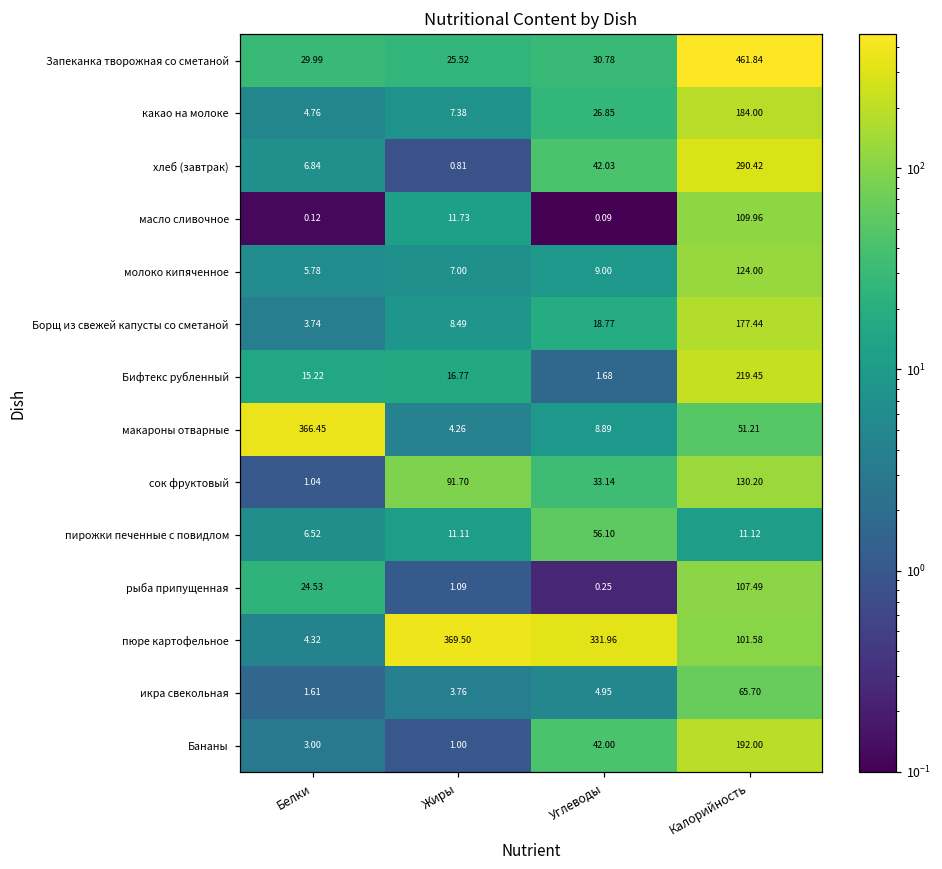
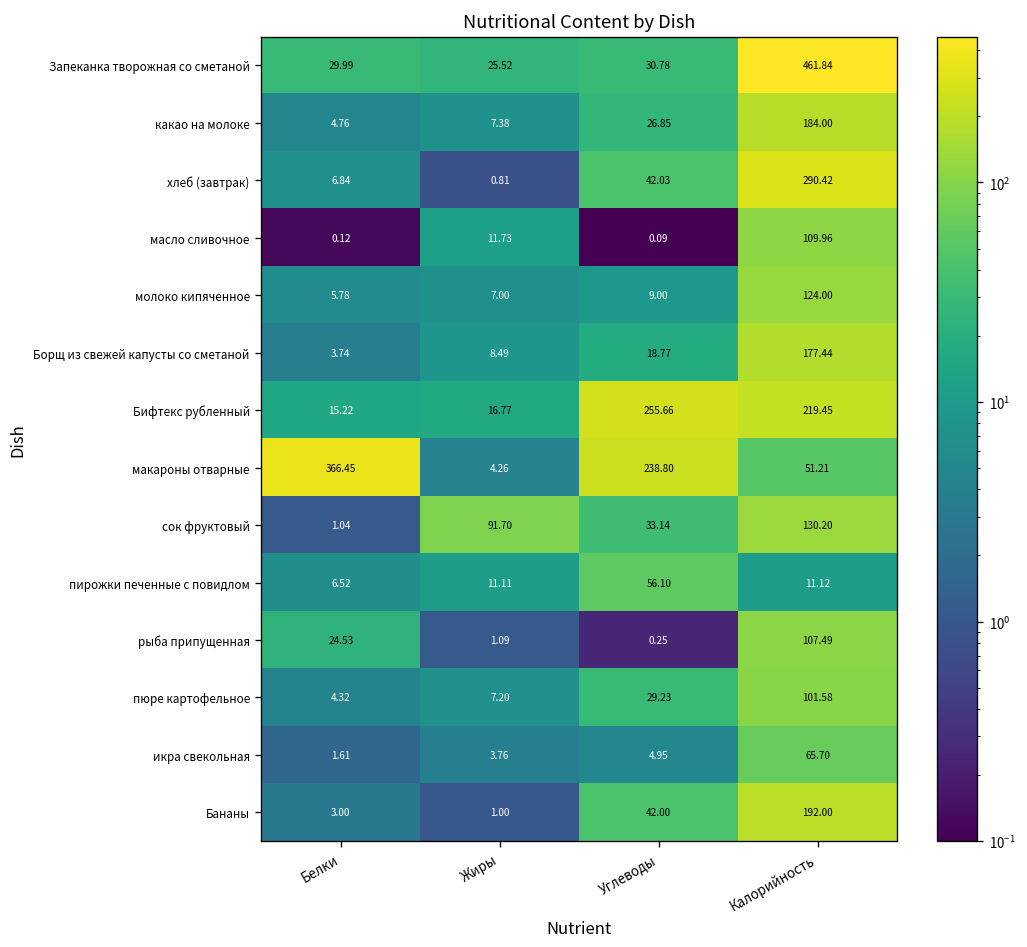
Бифтекс рубленный, Углеводы: 1.68 -> 255.66
макароны отварные, Углеводы: 8.89 -> 238.80
пюре картофельное, Жиры: 369.50 -> 7.20
пюре картофельное, Углеводы: 331.96 -> 29.23
